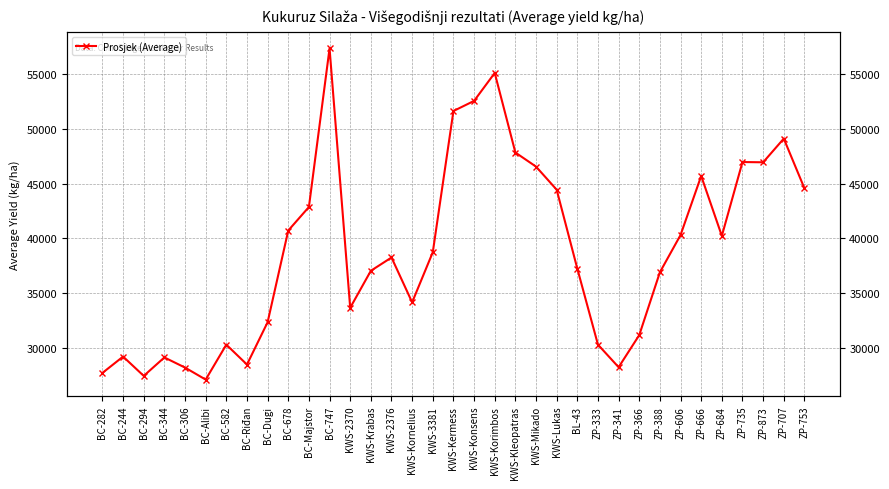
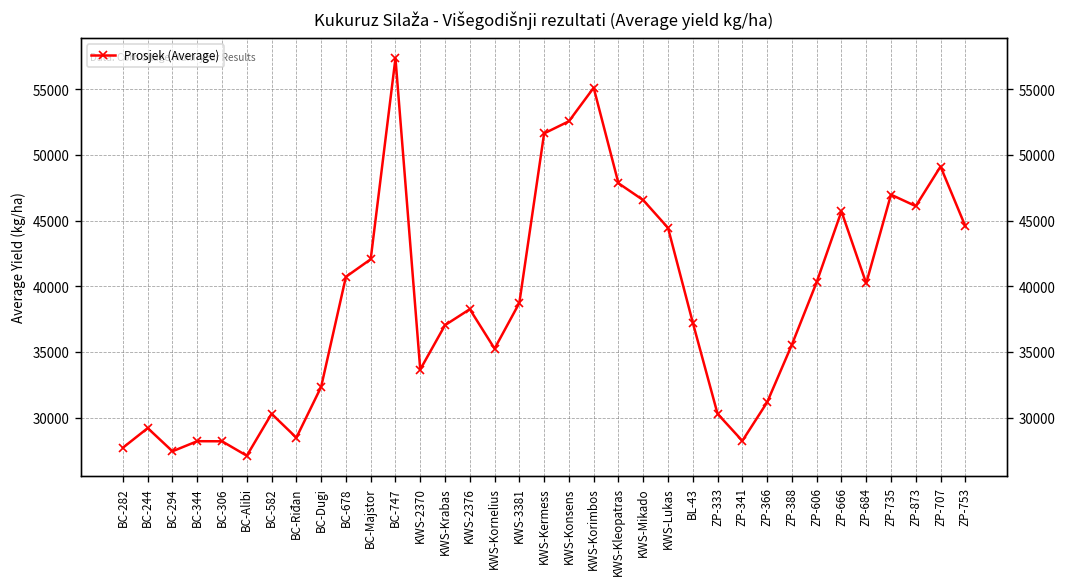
BC-344: 29100 -> 28200
BC-Majstor: 42900 -> 42100
KWS-Kornelius: 34200 -> 35200
ZP-388: 36900 -> 35500
ZP-873: 47000 -> 46100
